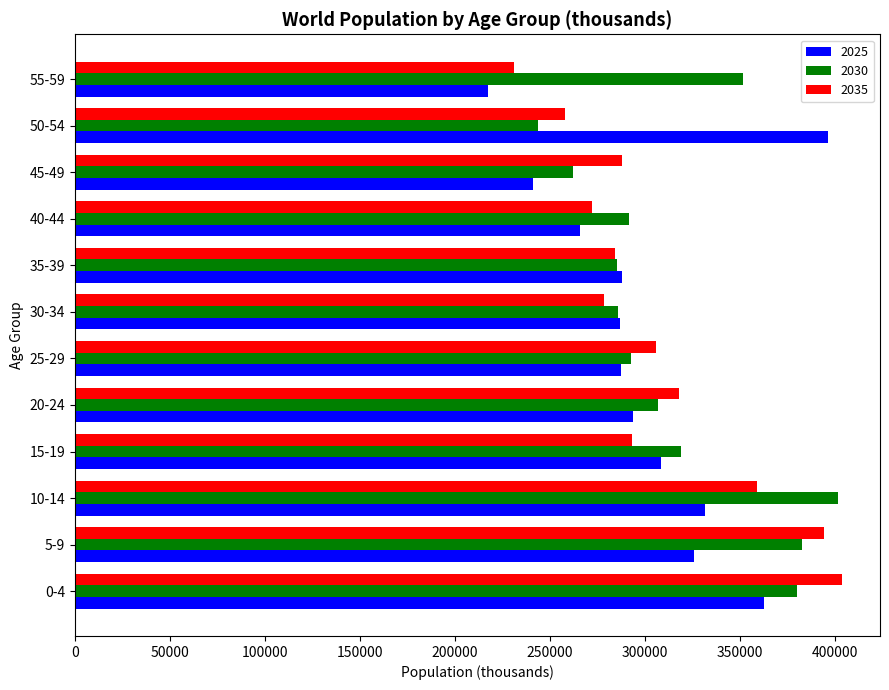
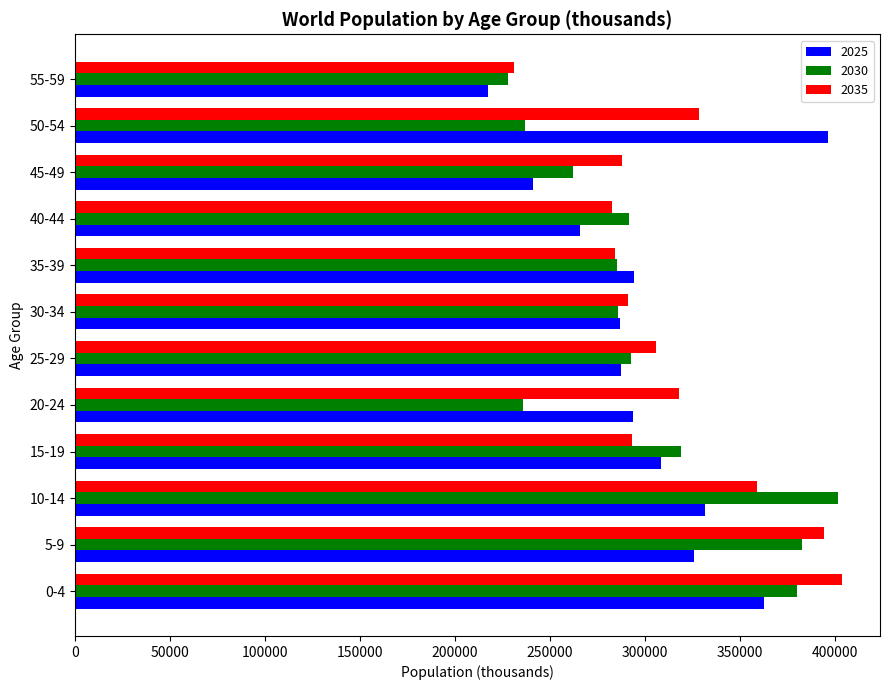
2030, 55-59: 352000 -> 228000
2035, 50-54: 258000 -> 329000
2030, 50-54: 244000 -> 237000
2035, 40-44: 272000 -> 282000
2025, 35-39: 288000 -> 294000
2035, 30-34: 279000 -> 291000
2030, 20-24: 307000 -> 236000
